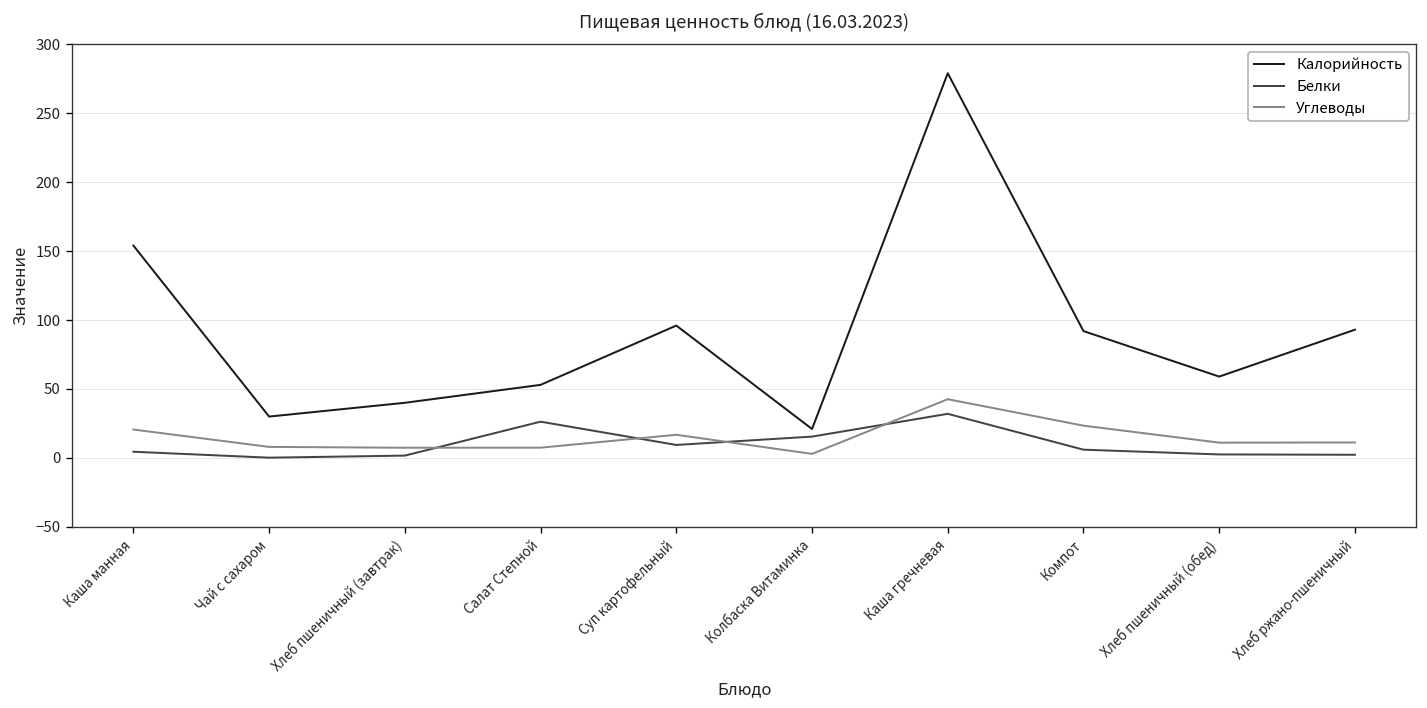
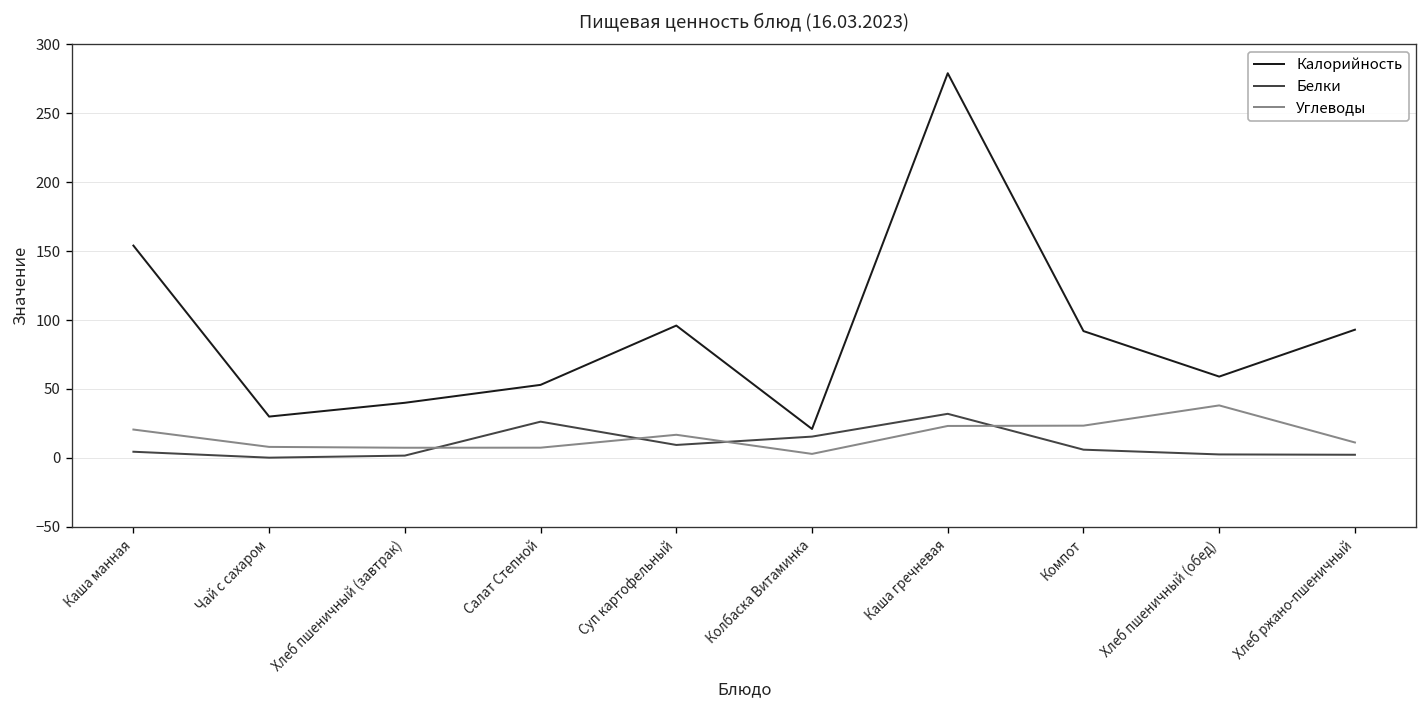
Углеводы, Каша гречневая: 43 -> 23
Углеводы, Хлеб пшеничный (обед): 11 -> 38
